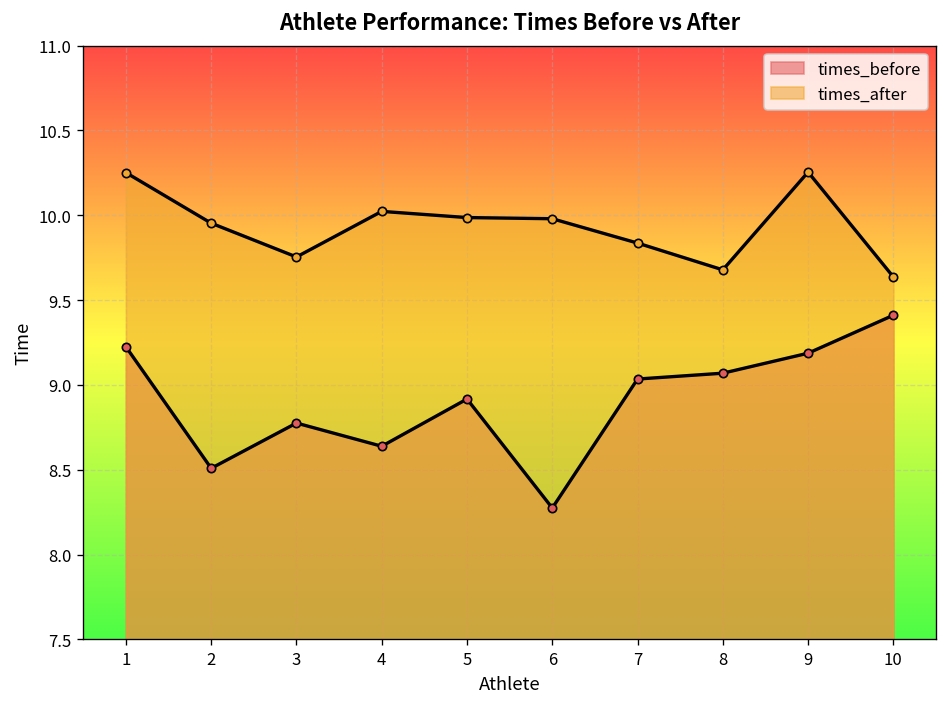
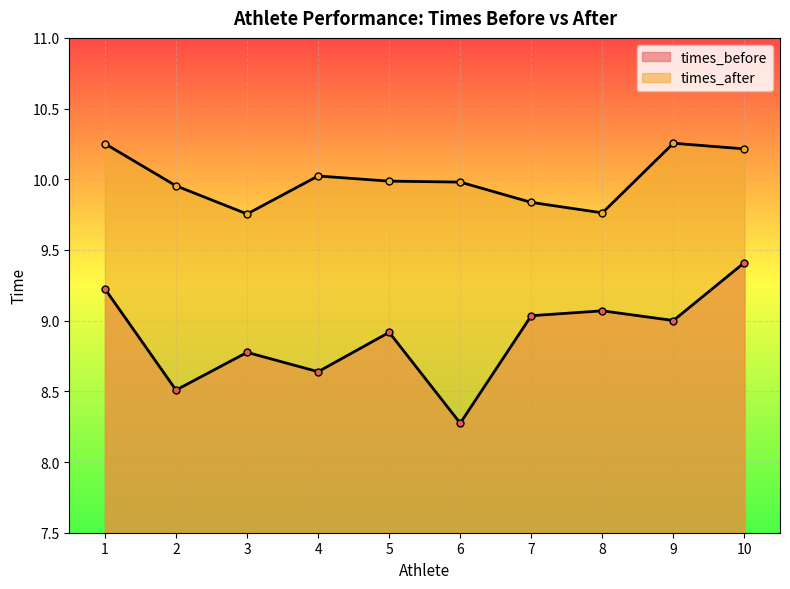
times_after, 8: 9.68 -> 9.76
times_before, 9: 9.19 -> 9.00
times_after, 10: 9.64 -> 10.21
